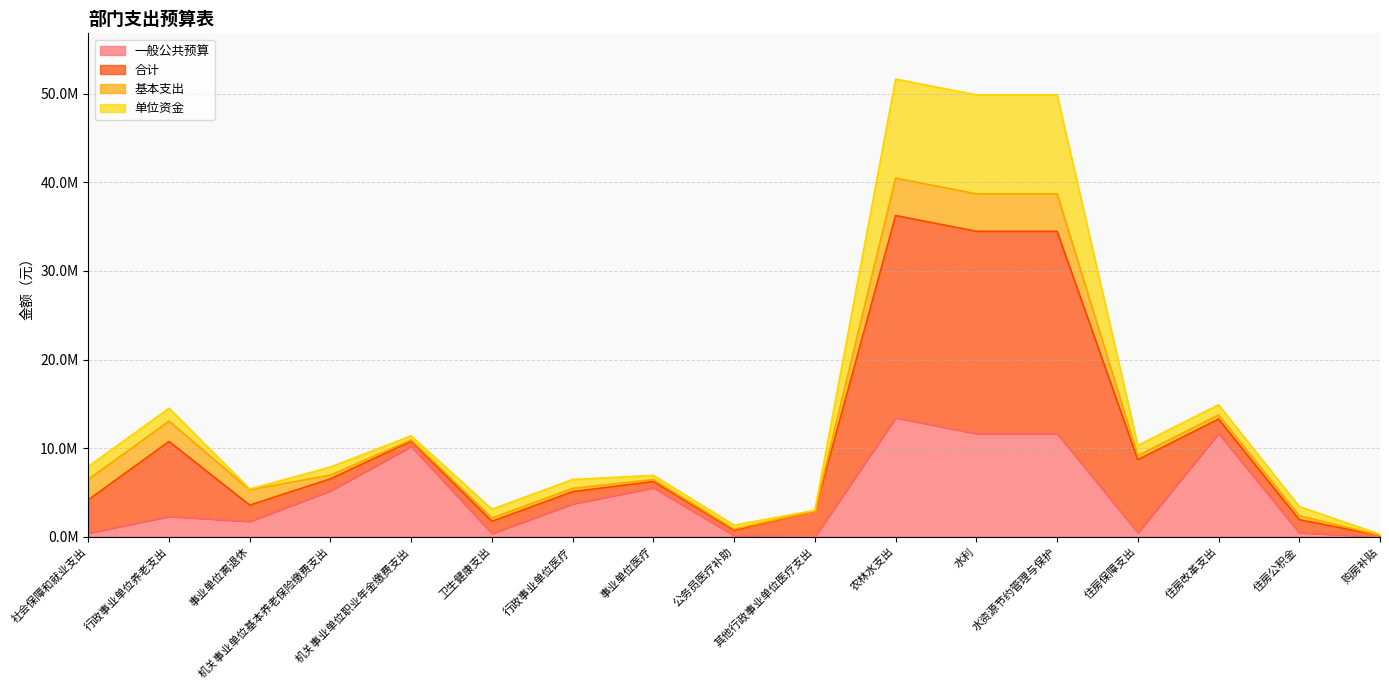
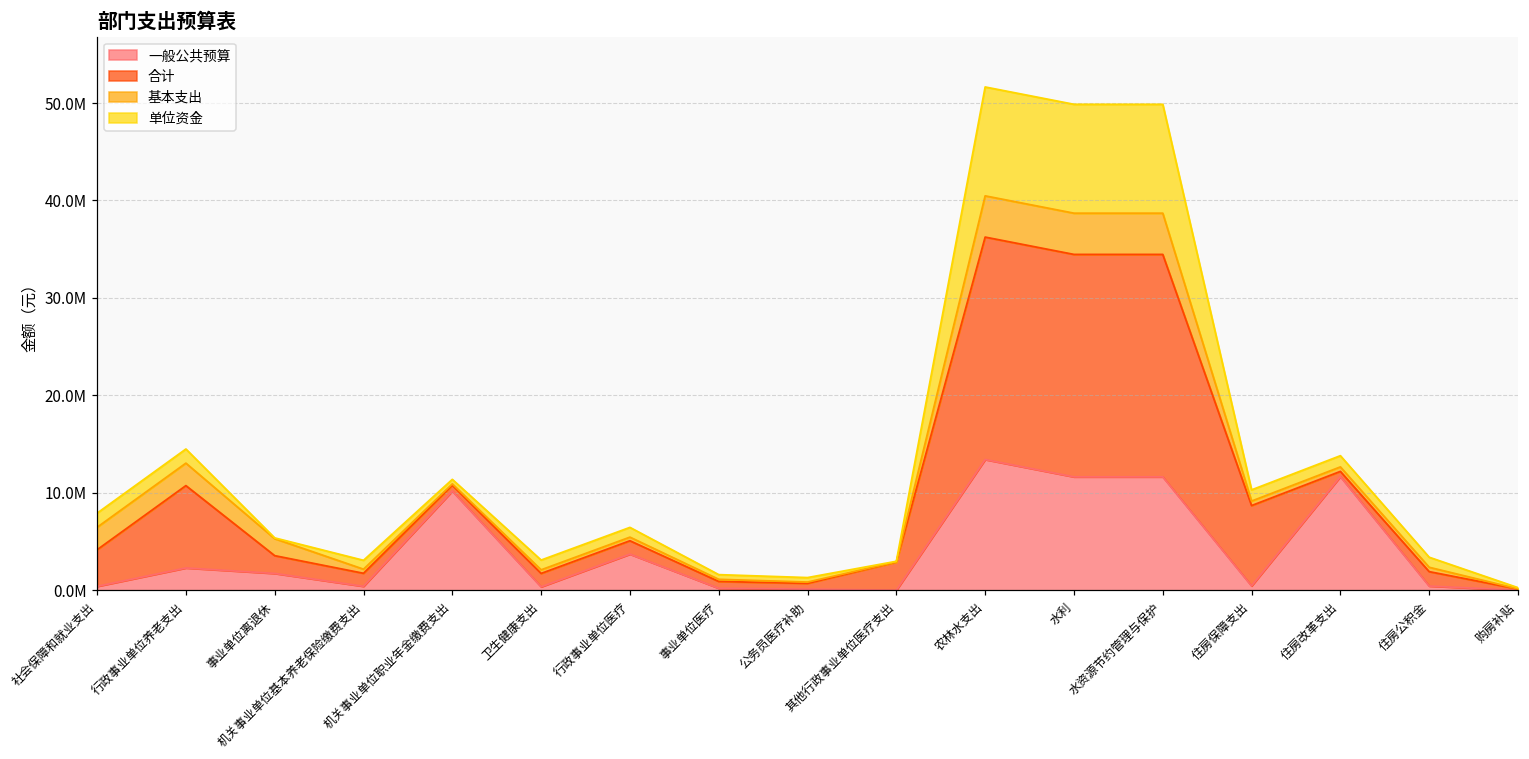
一般公共预算, 机关事业单位基本养老保险缴费支出: 5000000 -> 0
一般公共预算, 事业单位医疗: 6000000 -> 0
合计, 住房改革支出: 2000000 -> 1000000
